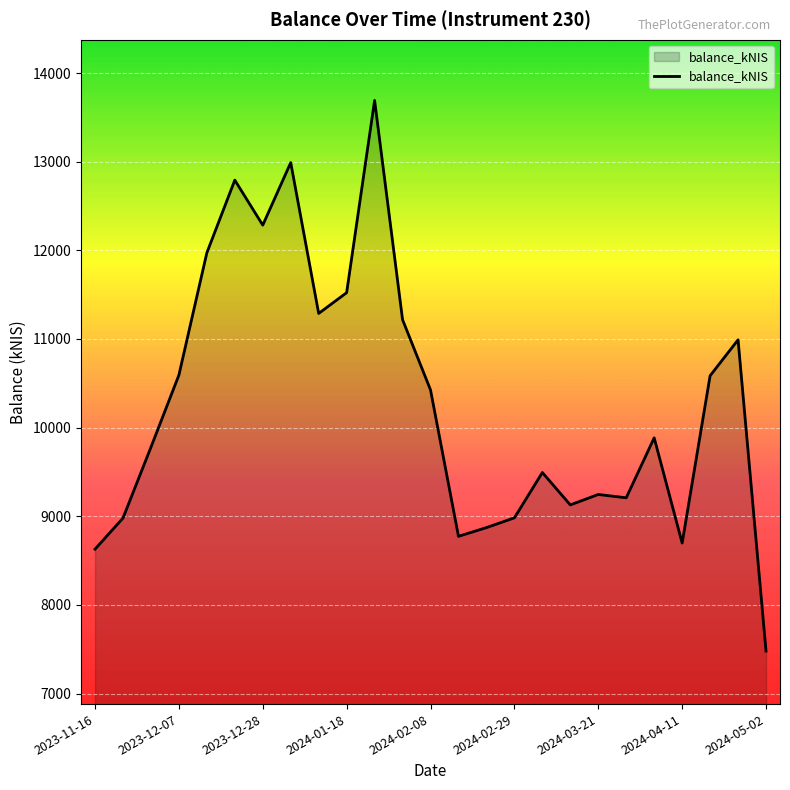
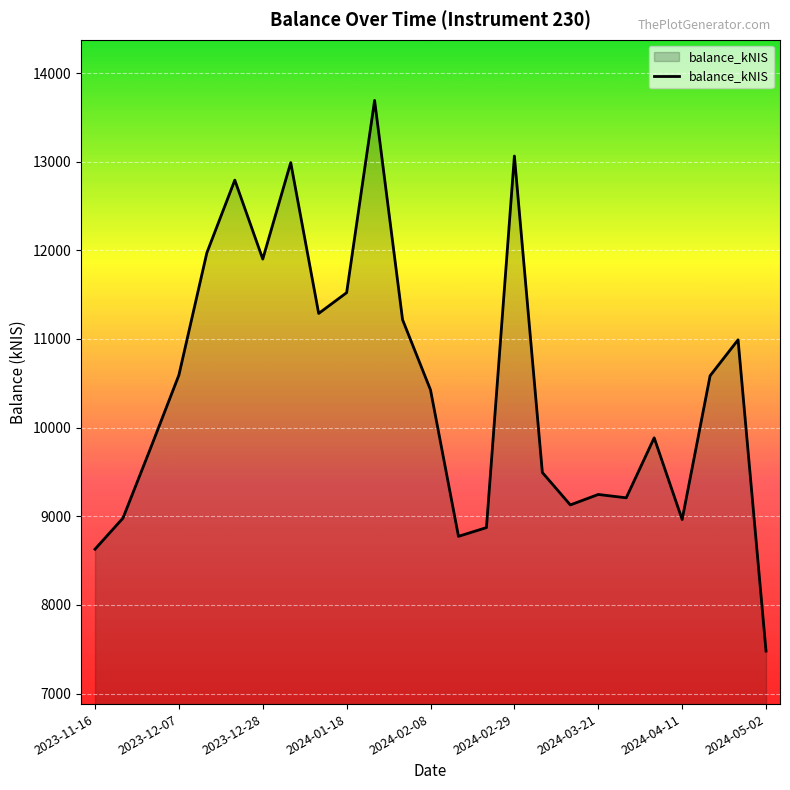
2023-12-28: 12300 -> 11900
2024-02-29: 9000 -> 13100
2024-04-11: 8700 -> 9000
